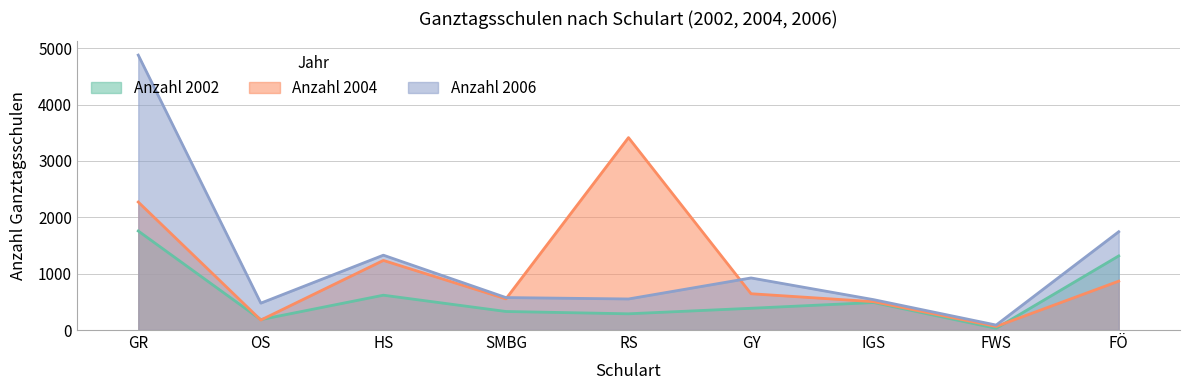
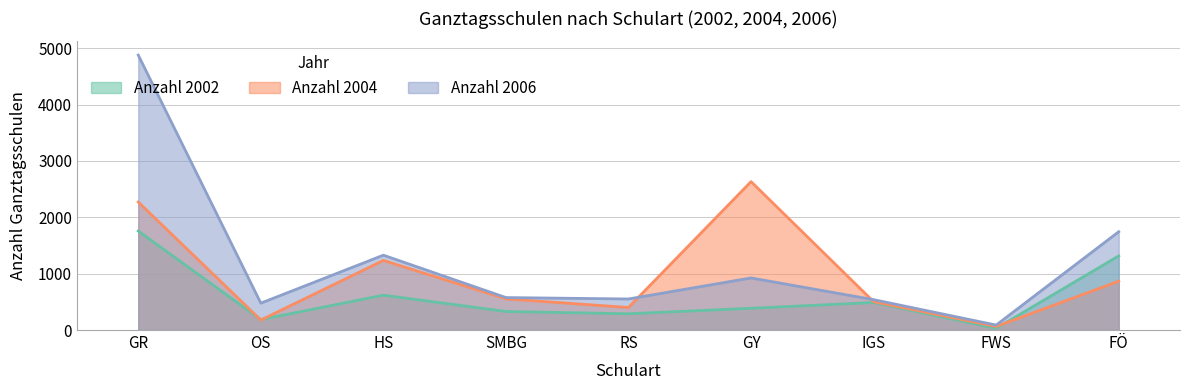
Anzahl 2004, RS: 3400 -> 400
Anzahl 2004, GY: 600 -> 2600
